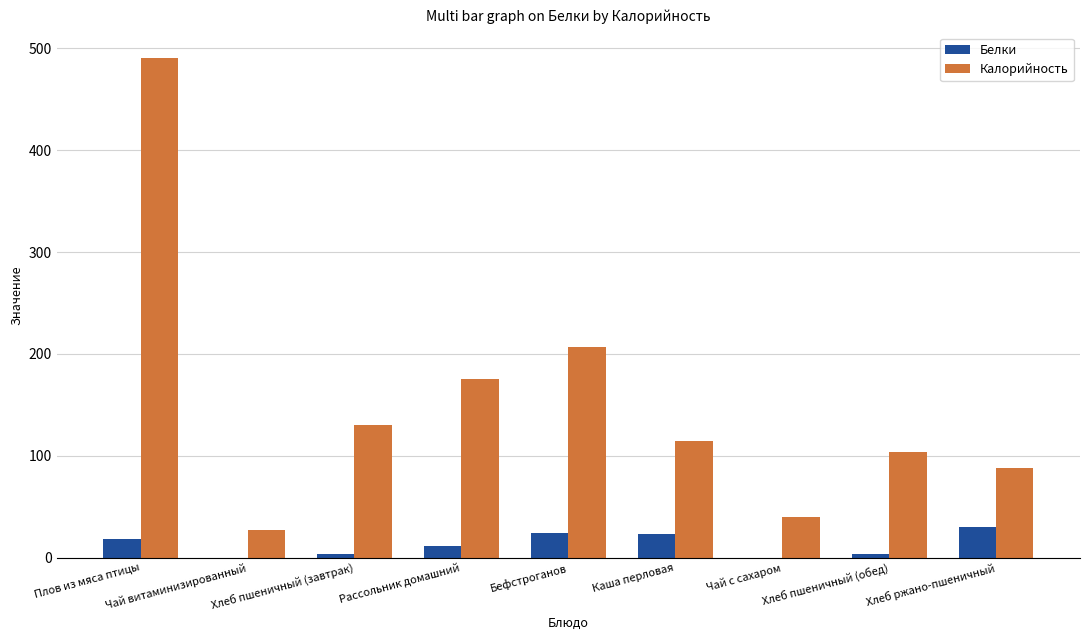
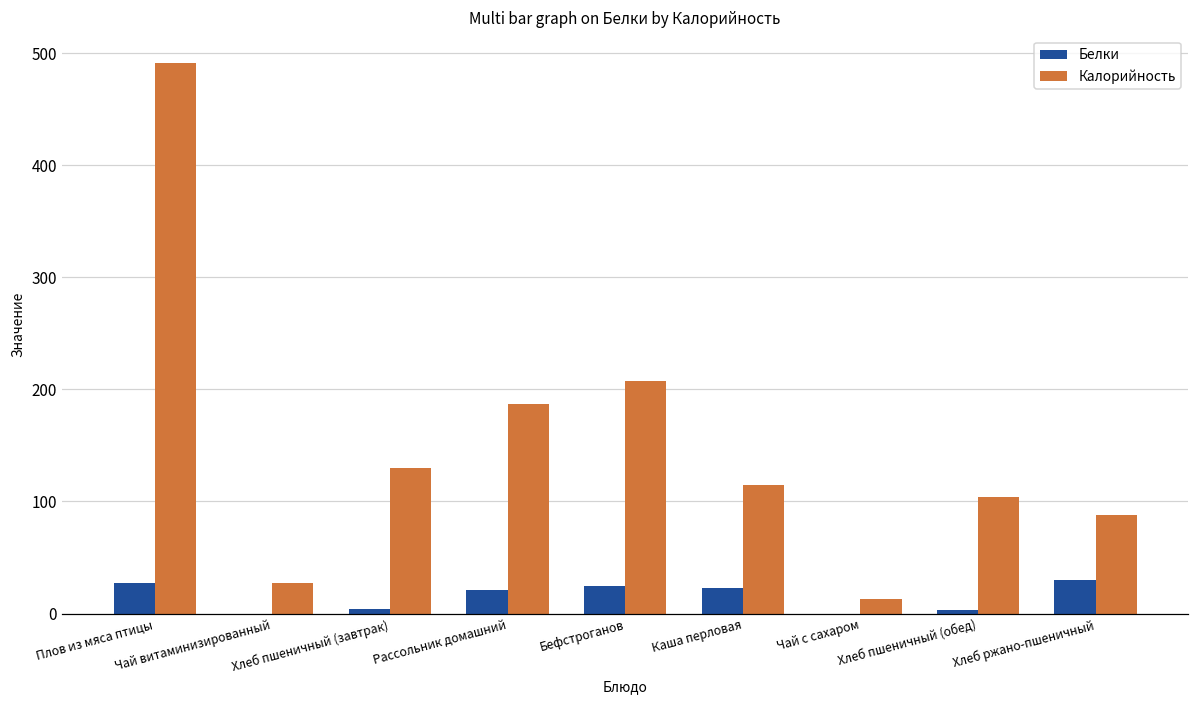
Белки, Плов из мяса птицы: 19 -> 27
Белки, Рассольник домашний: 12 -> 21
Калорийность, Рассольник домашний: 176 -> 187
Калорийность, Чай с сахаром: 40 -> 13
